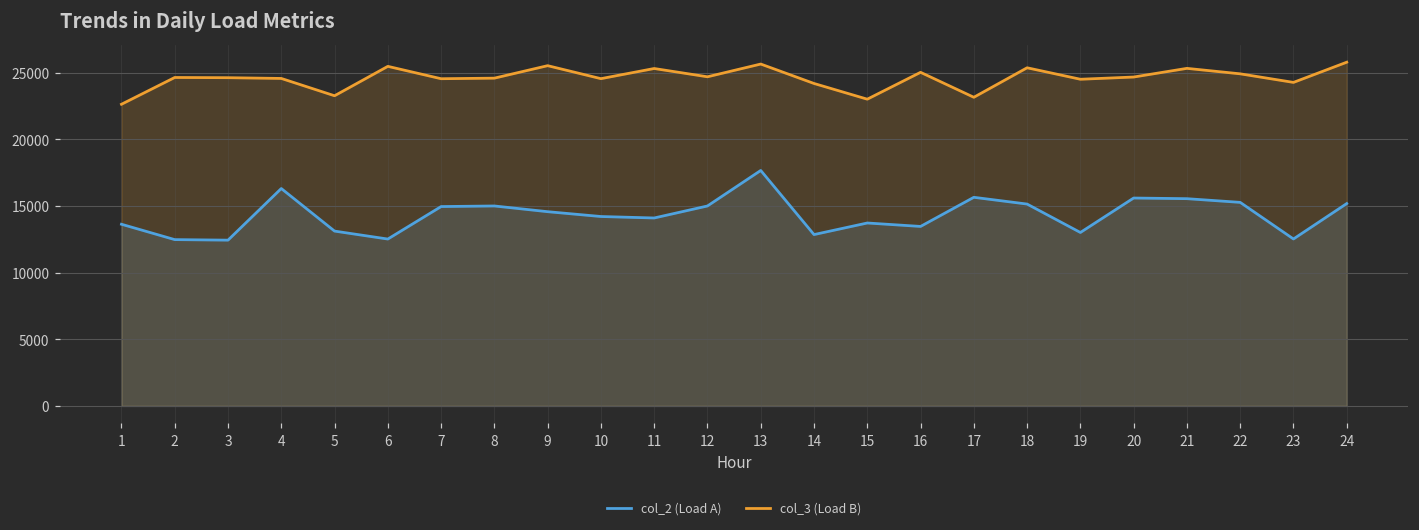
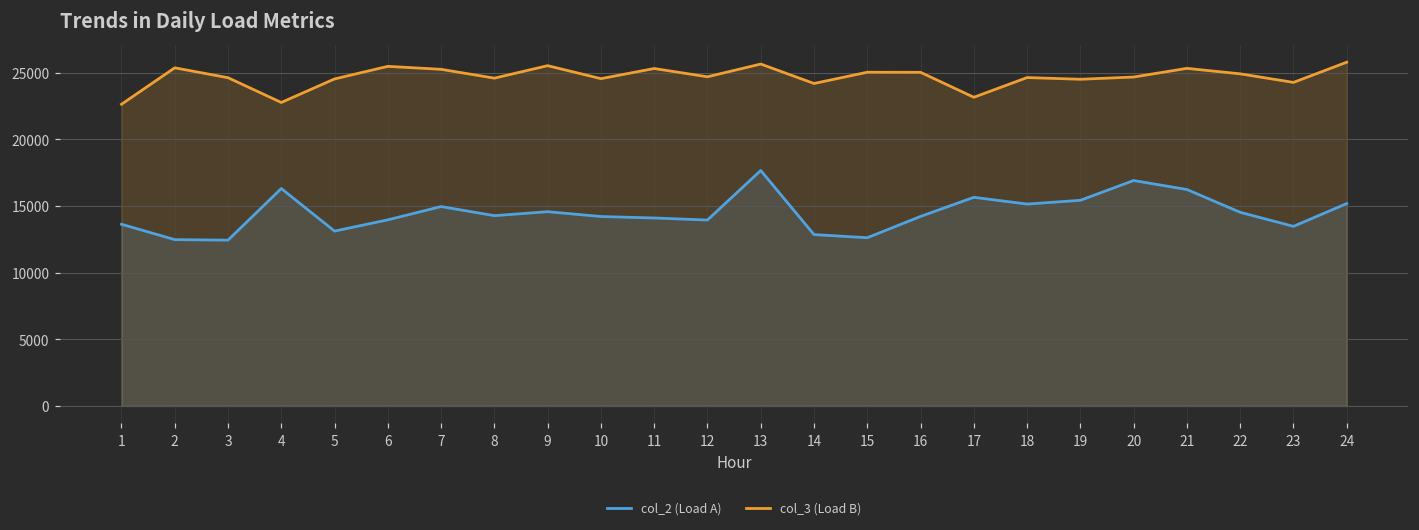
col_3 (Load B), 2: 24600 -> 25400
col_3 (Load B), 4: 24600 -> 22800
col_3 (Load B), 5: 23300 -> 24500
col_2 (Load A), 6: 12500 -> 14000
col_3 (Load B), 7: 24500 -> 25200
col_2 (Load A), 8: 15000 -> 14300
col_2 (Load A), 12: 15000 -> 13900
col_2 (Load A), 15: 13700 -> 12600
col_3 (Load B), 15: 23000 -> 25000
col_2 (Load A), 16: 13500 -> 14200
col_3 (Load B), 18: 25400 -> 24600
col_2 (Load A), 19: 13000 -> 15400
col_2 (Load A), 20: 15600 -> 16900
col_2 (Load A), 21: 15500 -> 16200
col_2 (Load A), 22: 15300 -> 14500
col_2 (Load A), 23: 12500 -> 13500
